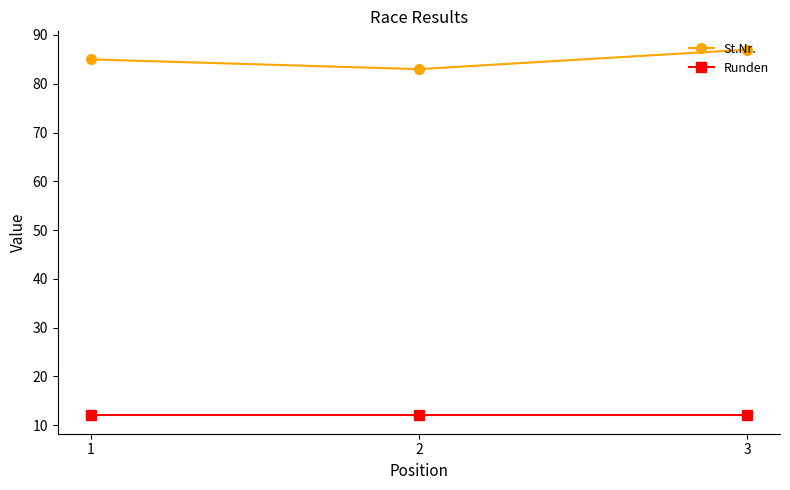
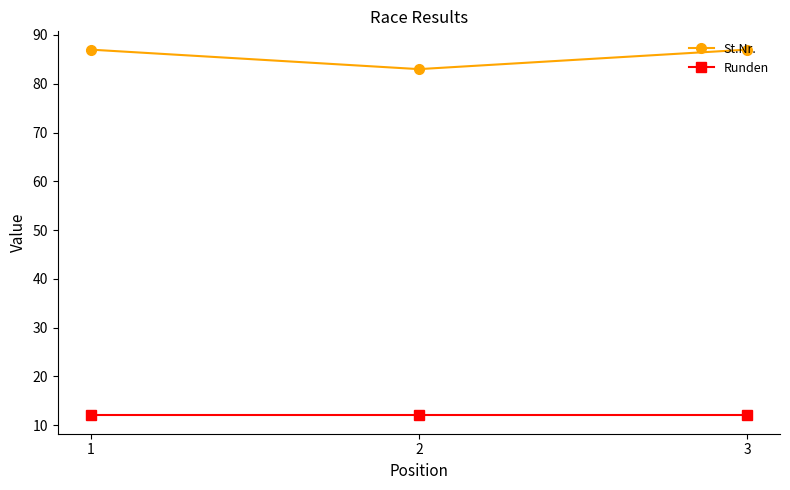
St.Nr., 1: 85 -> 87
